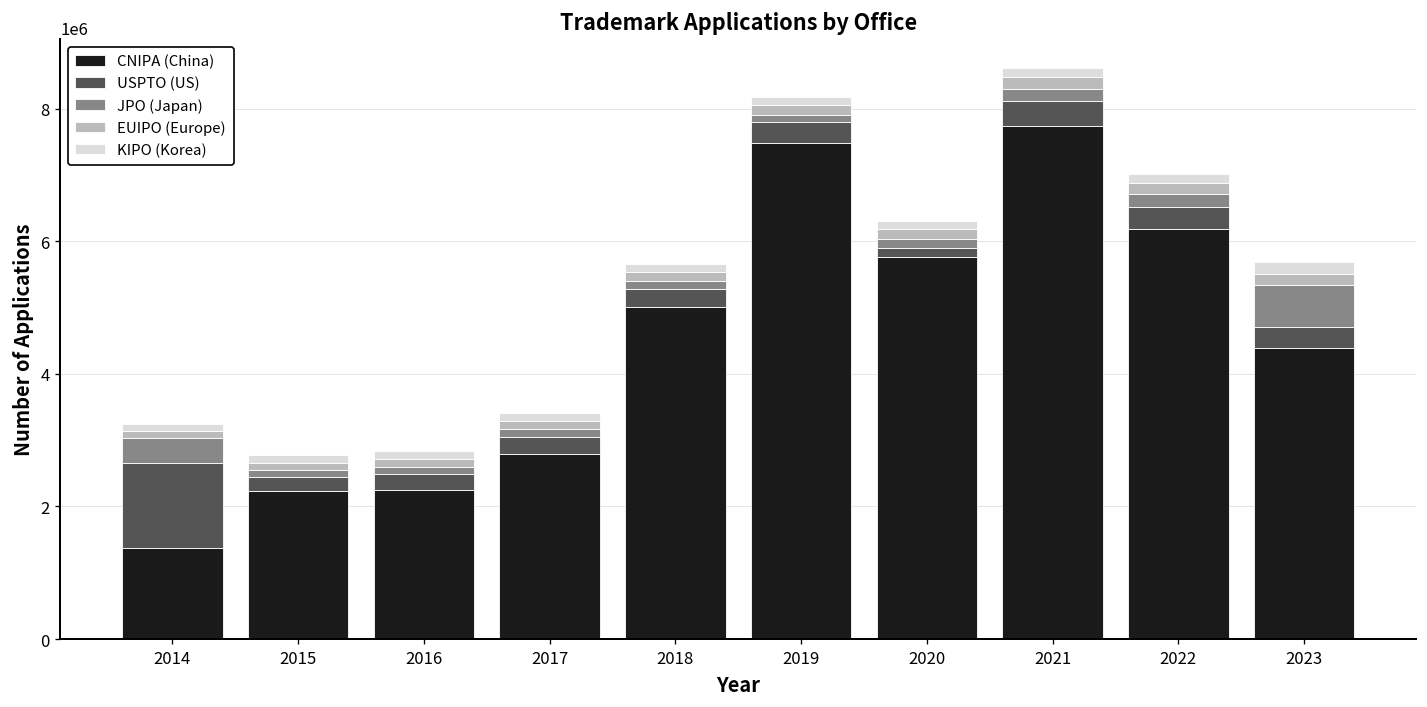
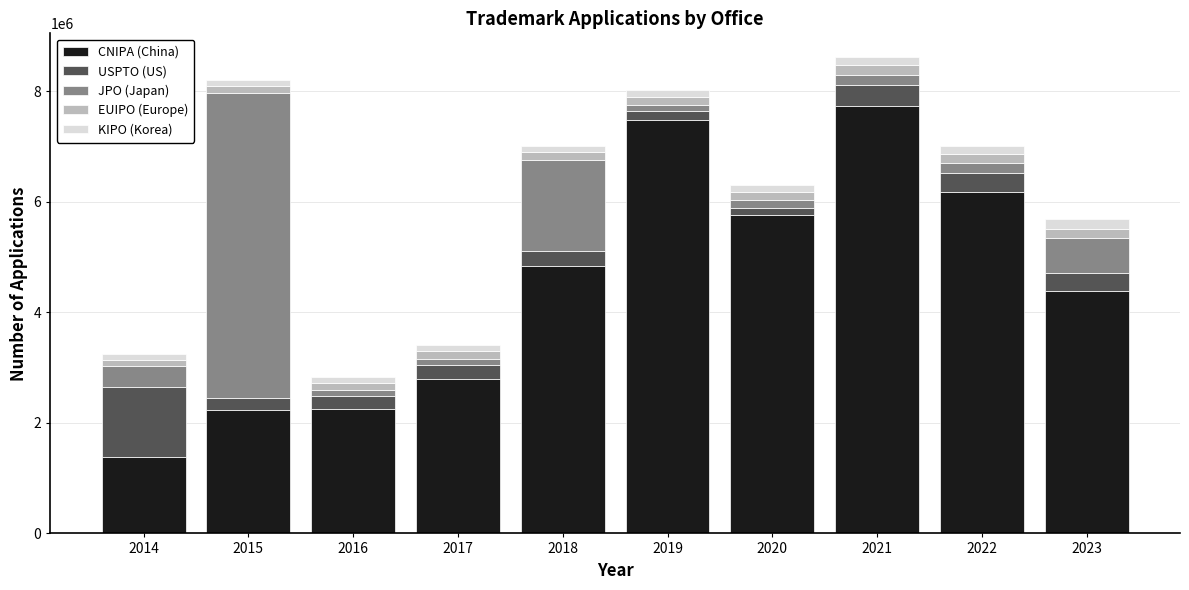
JPO (Japan), 2015: 100000 -> 5500000
CNIPA (China), 2018: 5000000 -> 4800000
JPO (Japan), 2018: 100000 -> 1600000
USPTO (US), 2019: 300000 -> 200000
